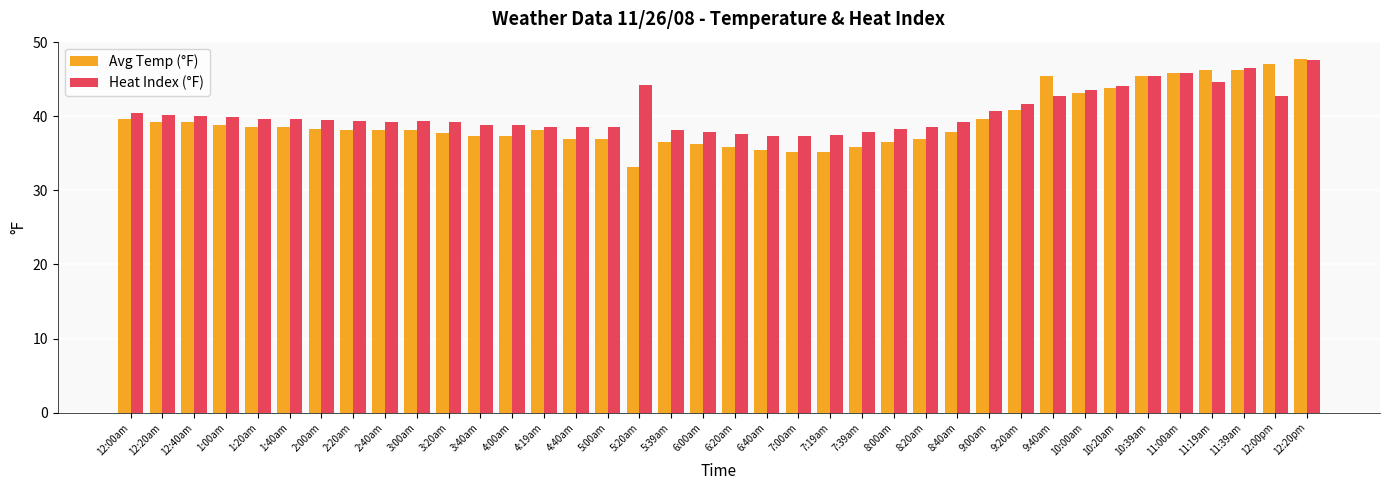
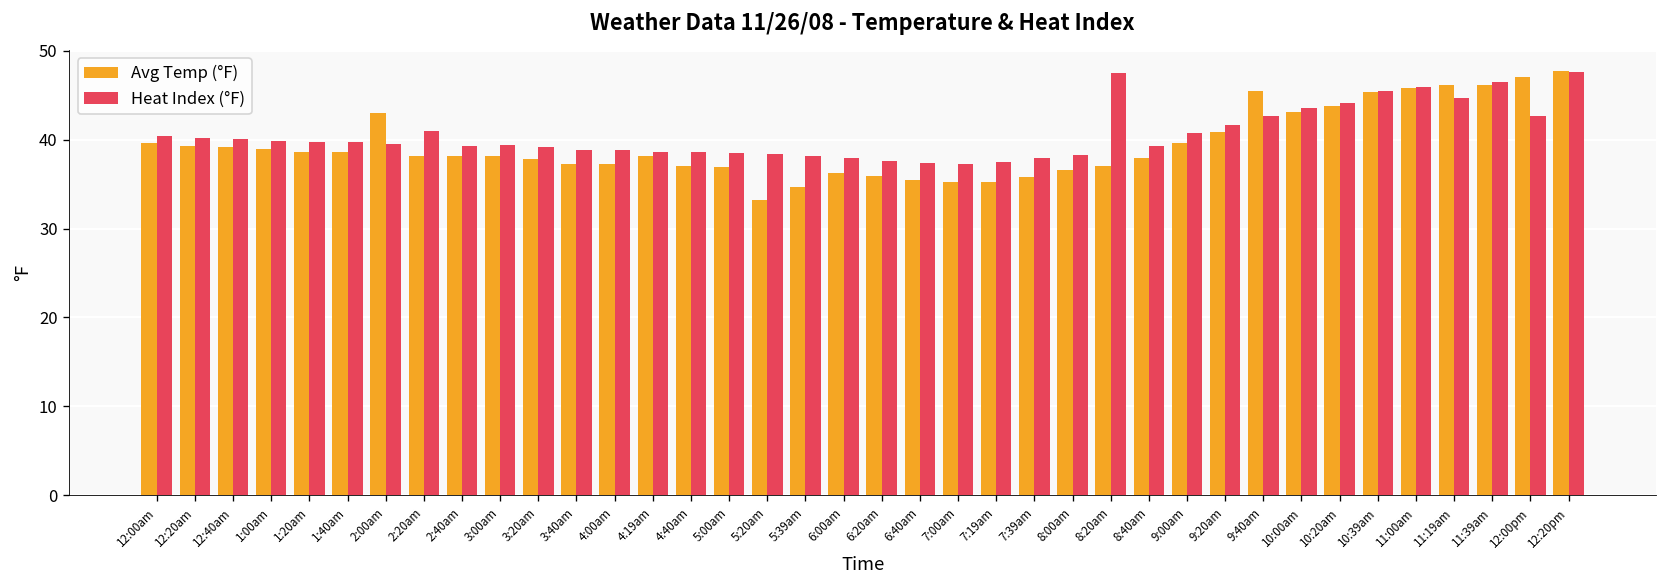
Avg Temp (°F), 2:00am: 38 -> 43
Heat Index (°F), 2:20am: 39 -> 41
Heat Index (°F), 5:20am: 44 -> 38
Avg Temp (°F), 5:39am: 37 -> 35
Heat Index (°F), 8:20am: 39 -> 48
